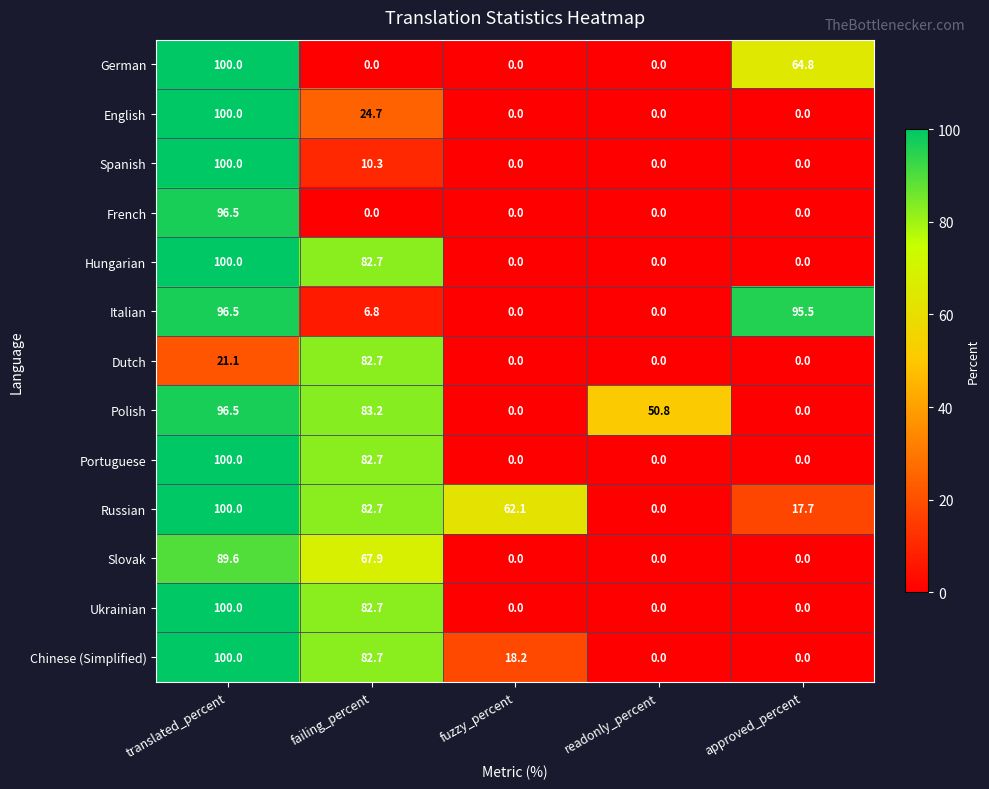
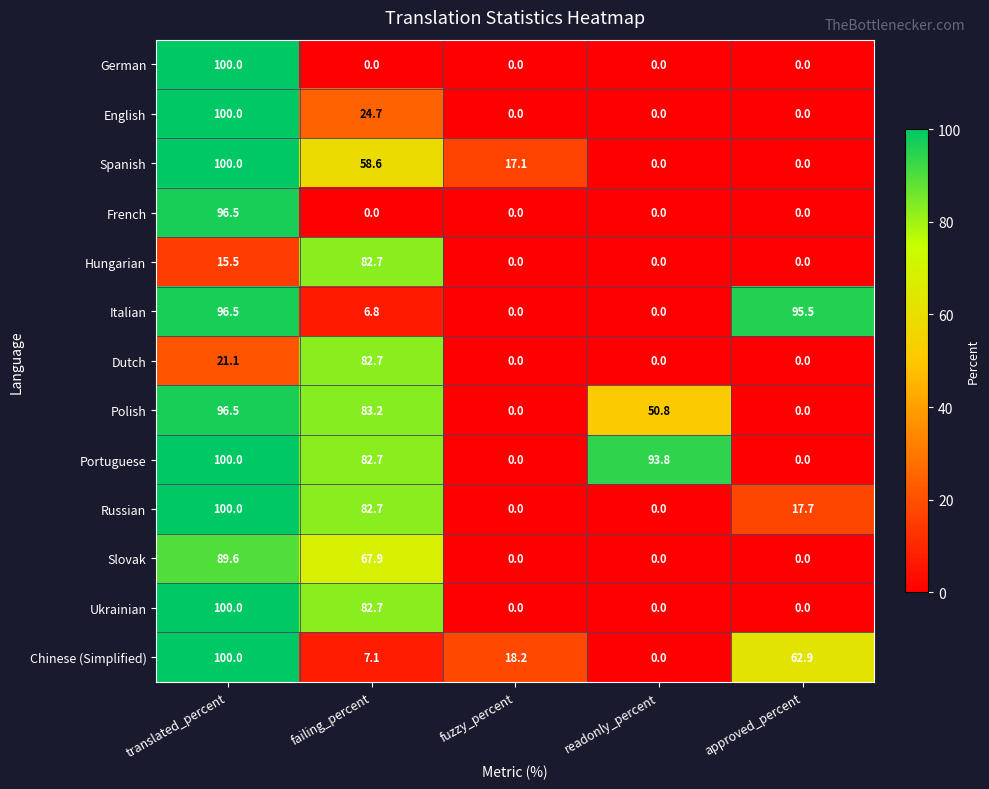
German, approved_percent: 64.8 -> 0.0
Spanish, failing_percent: 10.3 -> 58.6
Spanish, fuzzy_percent: 0.0 -> 17.1
Hungarian, translated_percent: 100.0 -> 15.5
Portuguese, readonly_percent: 0.0 -> 93.8
Russian, fuzzy_percent: 62.1 -> 0.0
Chinese (Simplified), failing_percent: 82.7 -> 7.1
Chinese (Simplified), approved_percent: 0.0 -> 62.9
